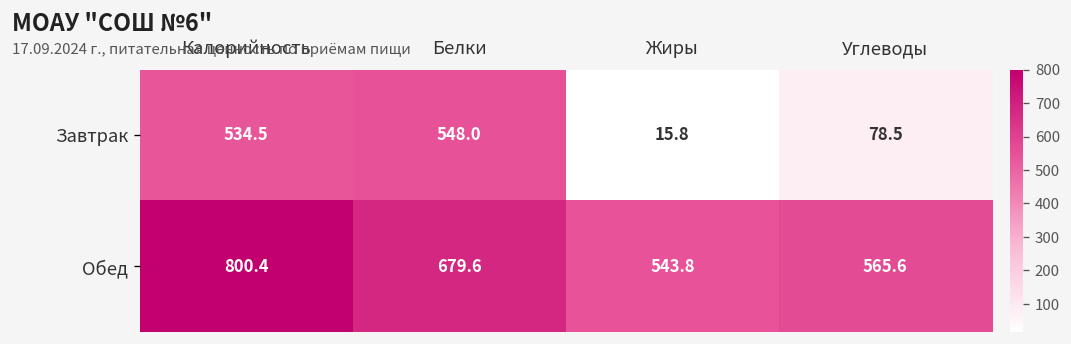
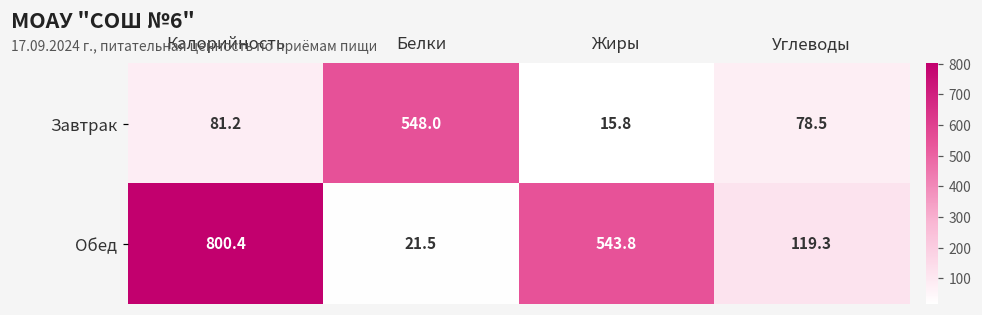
Завтрак, Калорийность: 534.5 -> 81.2
Обед, Белки: 679.6 -> 21.5
Обед, Углеводы: 565.6 -> 119.3
